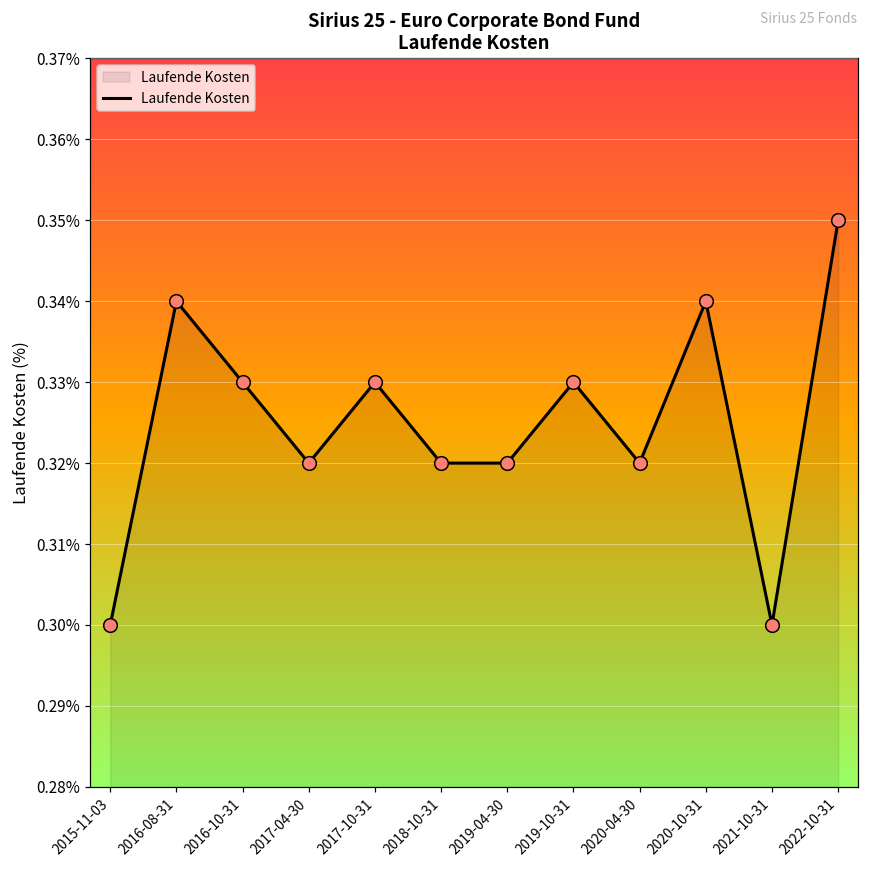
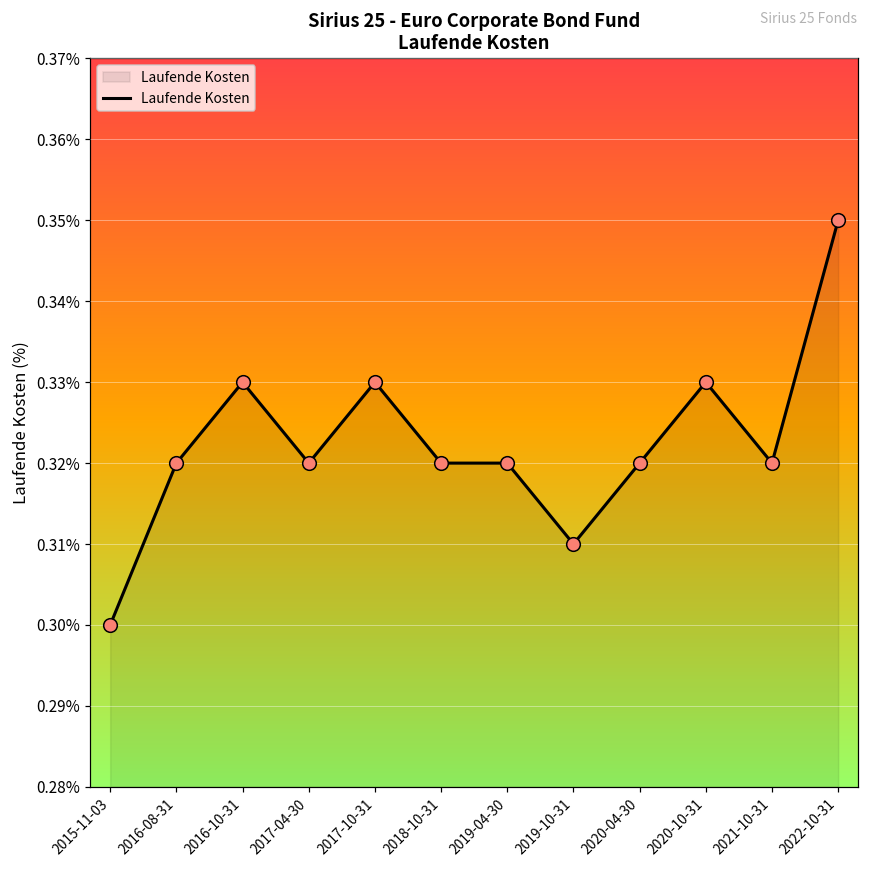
2016-08-31: 0.34% -> 0.32%
2019-10-31: 0.33% -> 0.31%
2020-10-31: 0.34% -> 0.33%
2021-10-31: 0.30% -> 0.32%
